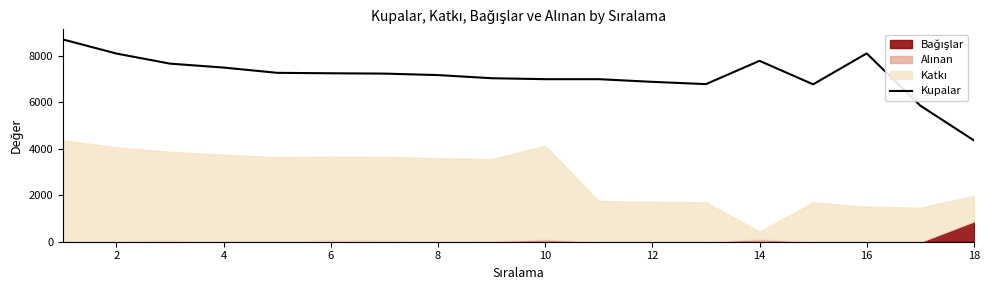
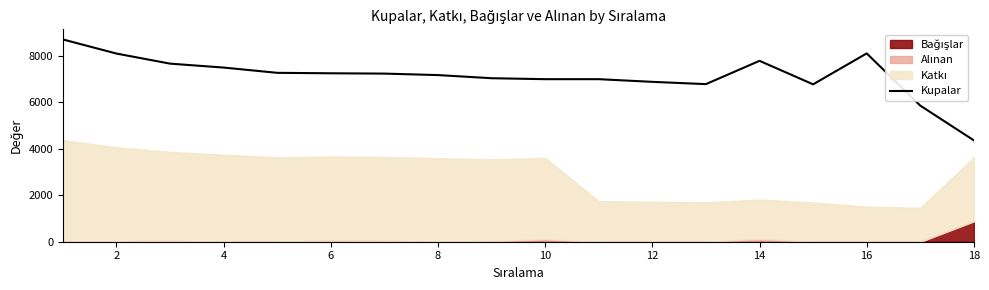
Katkı, 10: 4000 -> 3500
Katkı, 14: 300 -> 1700
Katkı, 18: 1100 -> 2700
